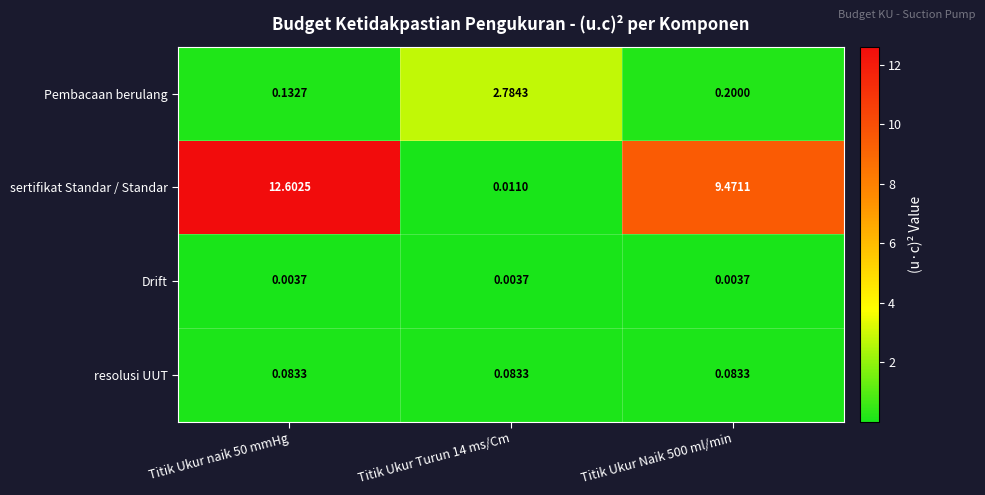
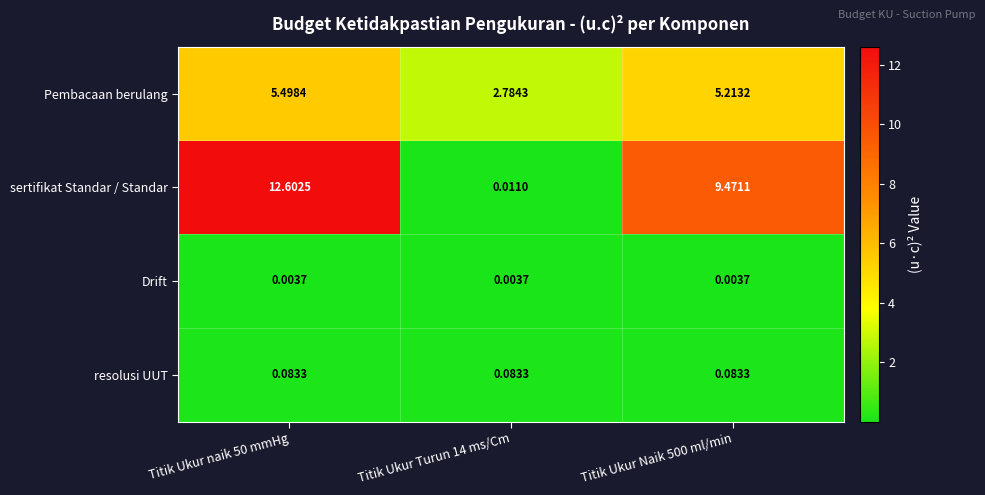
Pembacaan berulang, Titik Ukur naik 50 mmHg: 0.1327 -> 5.4984
Pembacaan berulang, Titik Ukur Naik 500 ml/min: 0.2000 -> 5.2132
